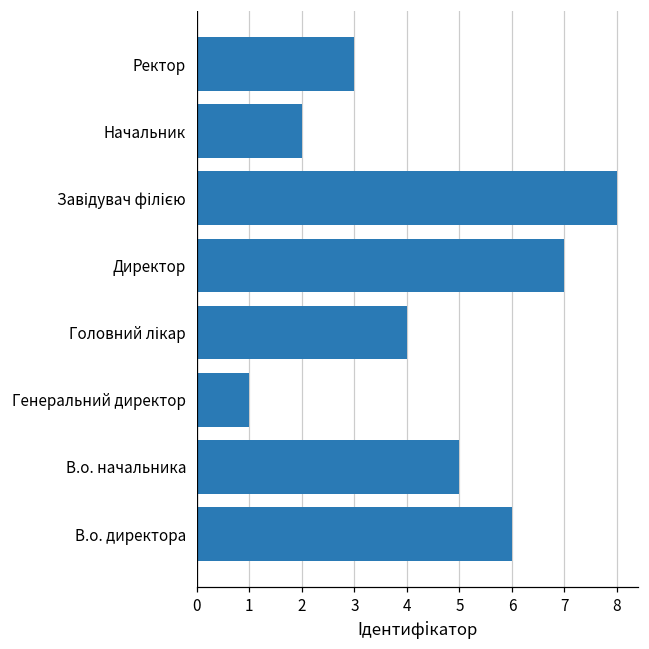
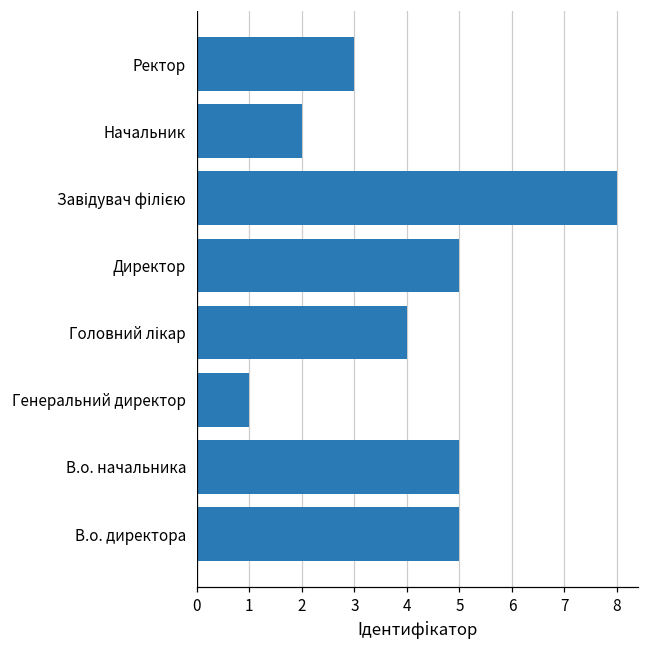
Директор: 7 -> 5
В.о. директора: 6 -> 5
